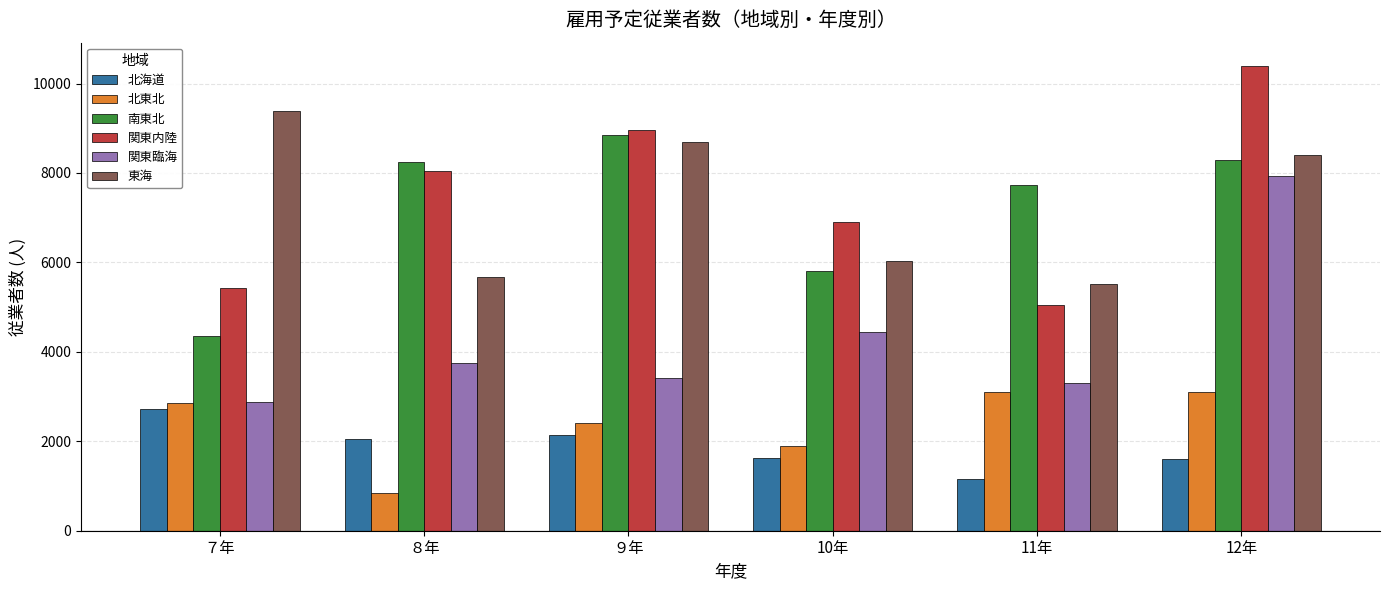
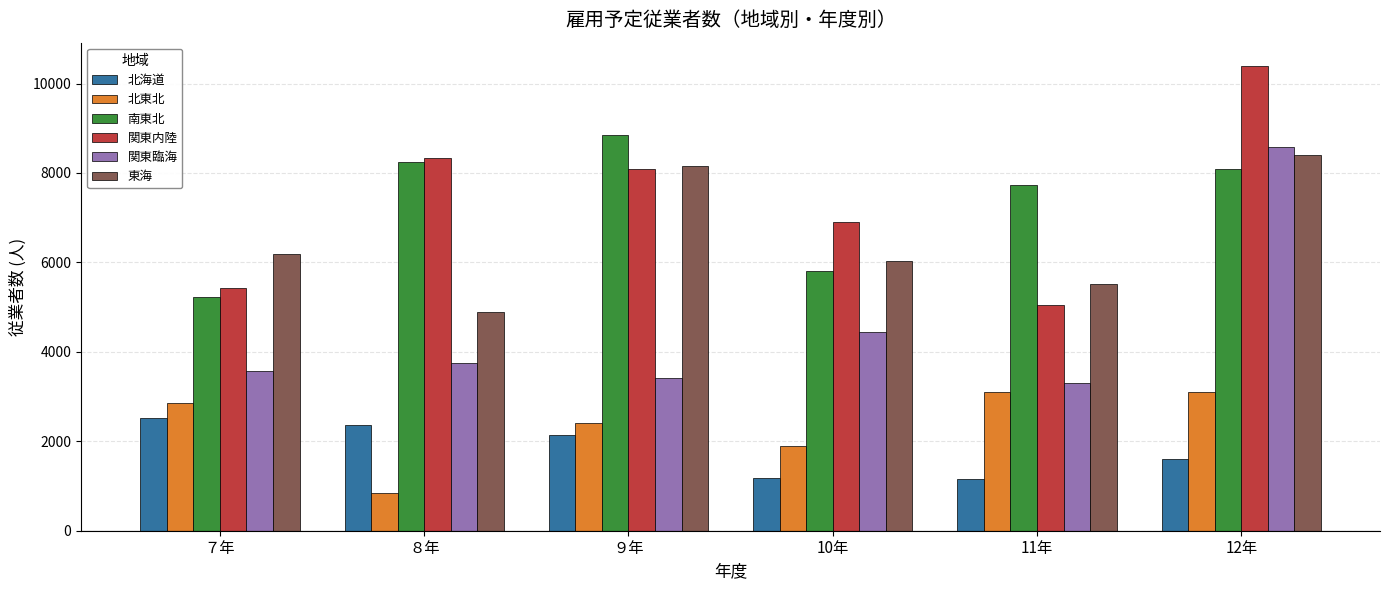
北海道, ７年: 2700 -> 2500
南東北, ７年: 4300 -> 5200
関東臨海, ７年: 2900 -> 3600
東海, ７年: 9400 -> 6200
北海道, ８年: 2100 -> 2400
関東内陸, ８年: 8000 -> 8300
東海, ８年: 5700 -> 4900
関東内陸, ９年: 9000 -> 8100
東海, ９年: 8700 -> 8100
北海道, 10年: 1600 -> 1200
南東北, 12年: 8300 -> 8100
関東臨海, 12年: 7900 -> 8600
